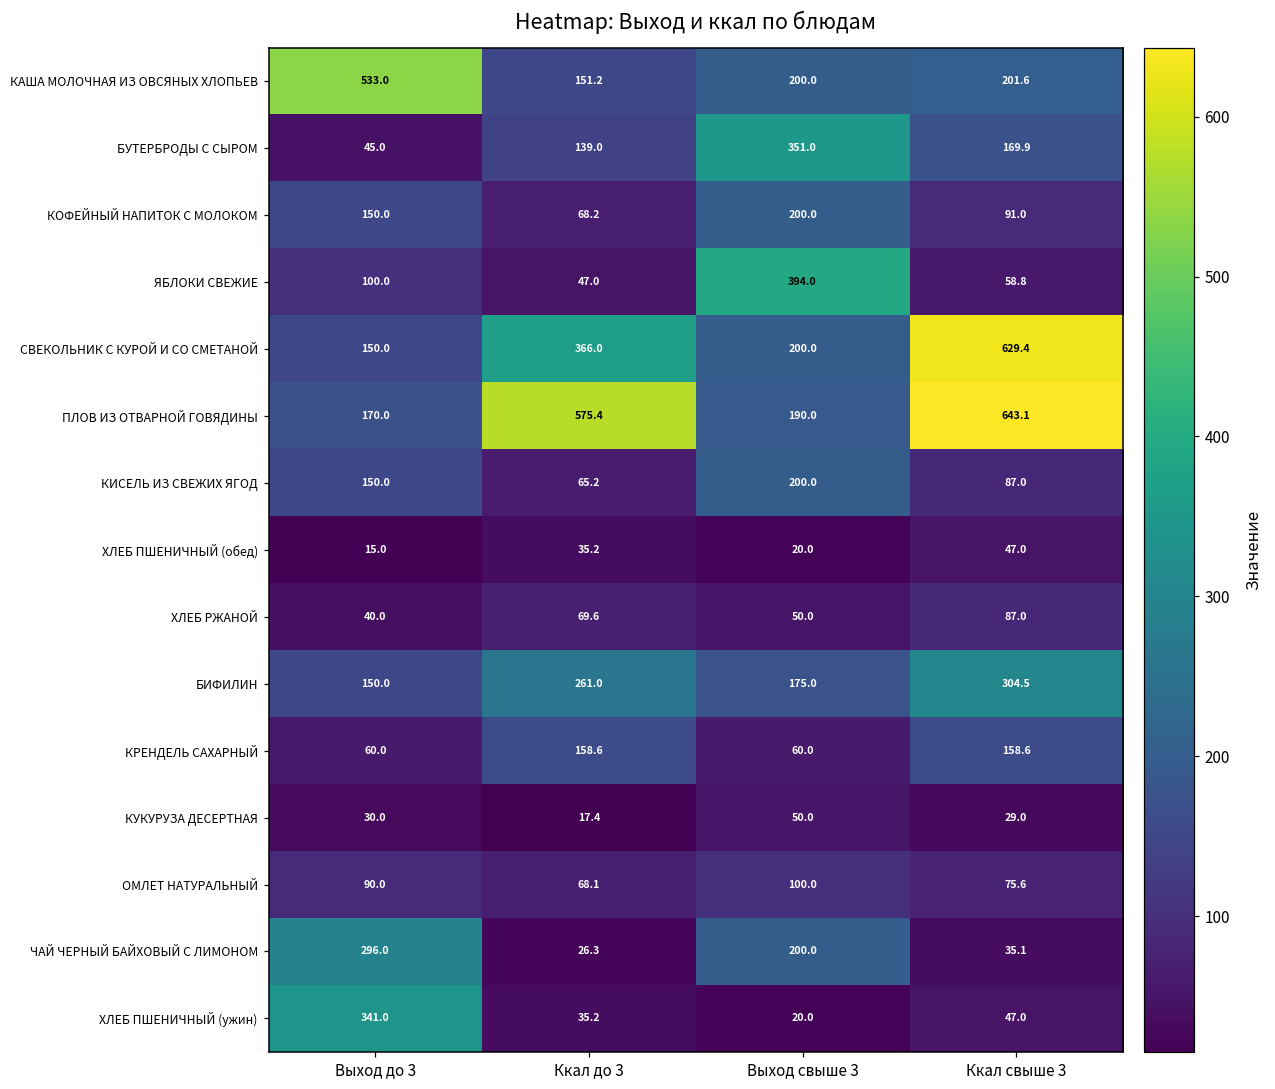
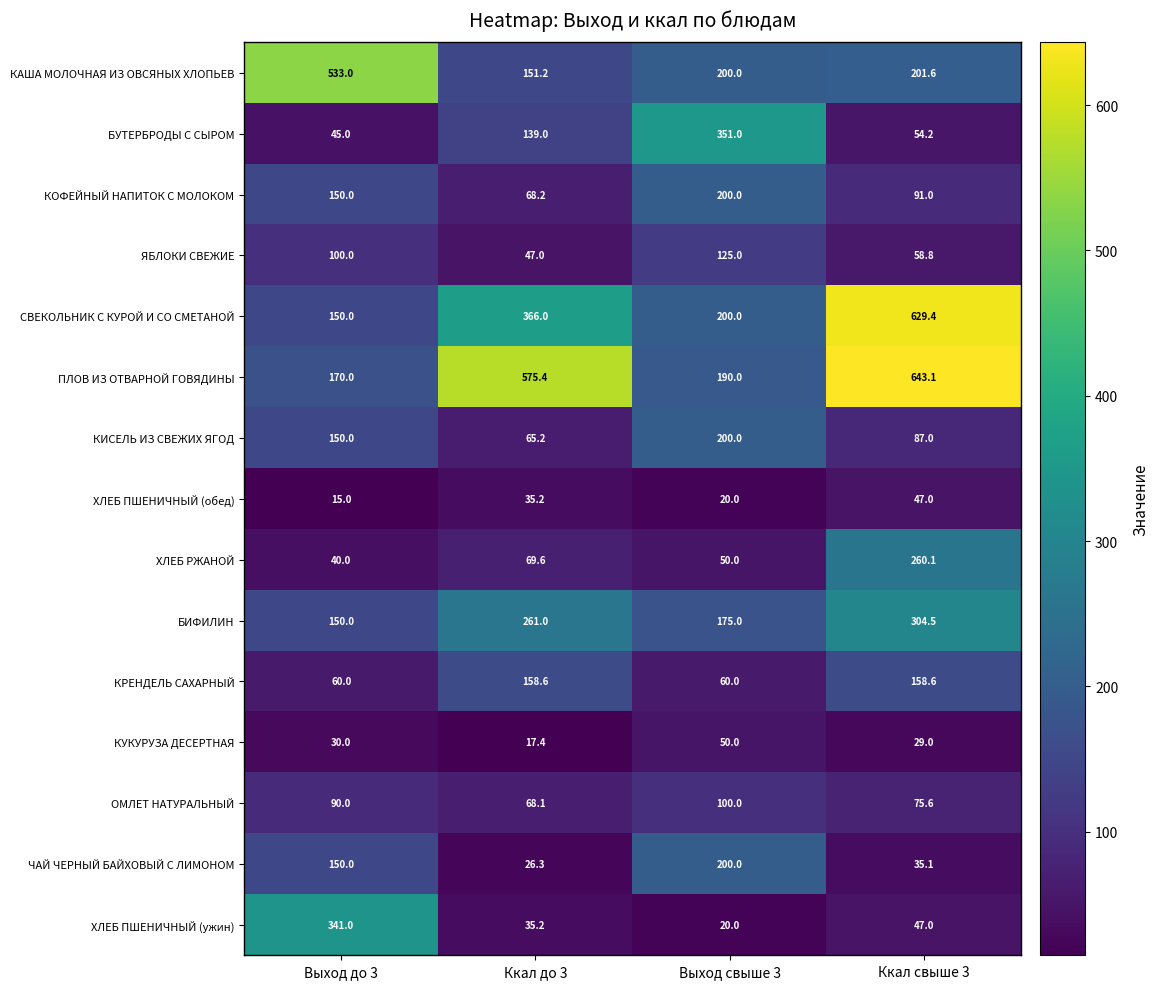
БУТЕРБРОДЫ С СЫРОМ, Ккал свыше 3: 169.9 -> 54.2
ЯБЛОКИ СВЕЖИЕ, Выход свыше 3: 394.0 -> 125.0
ХЛЕБ РЖАНОЙ, Ккал свыше 3: 87.0 -> 260.1
ЧАЙ ЧЕРНЫЙ БАЙХОВЫЙ С ЛИМОНОМ, Выход до 3: 296.0 -> 150.0
